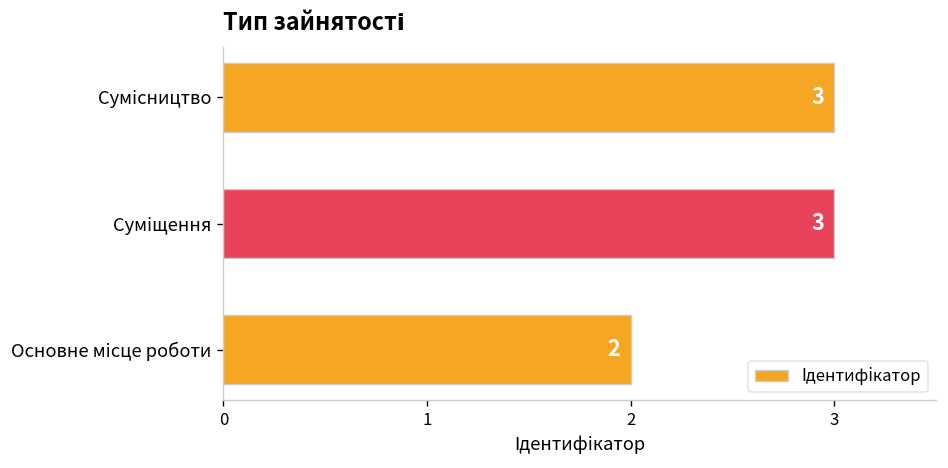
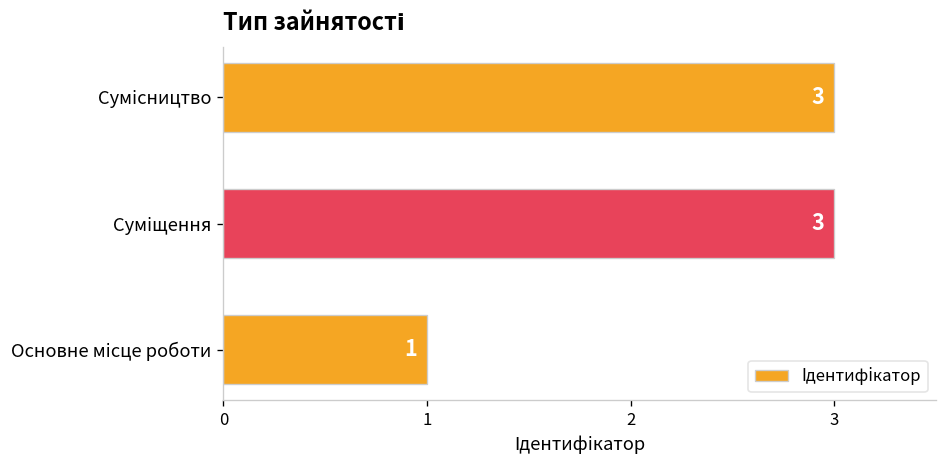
Основне місце роботи: 2 -> 1
